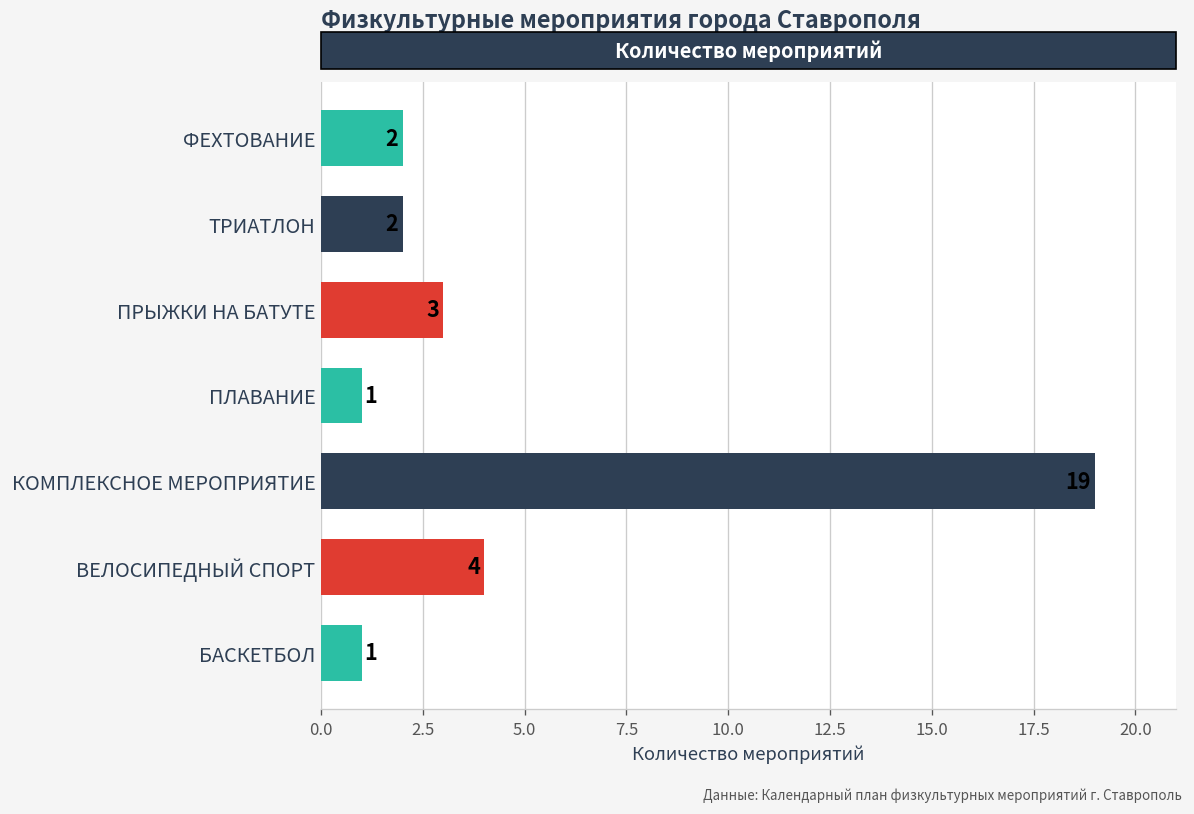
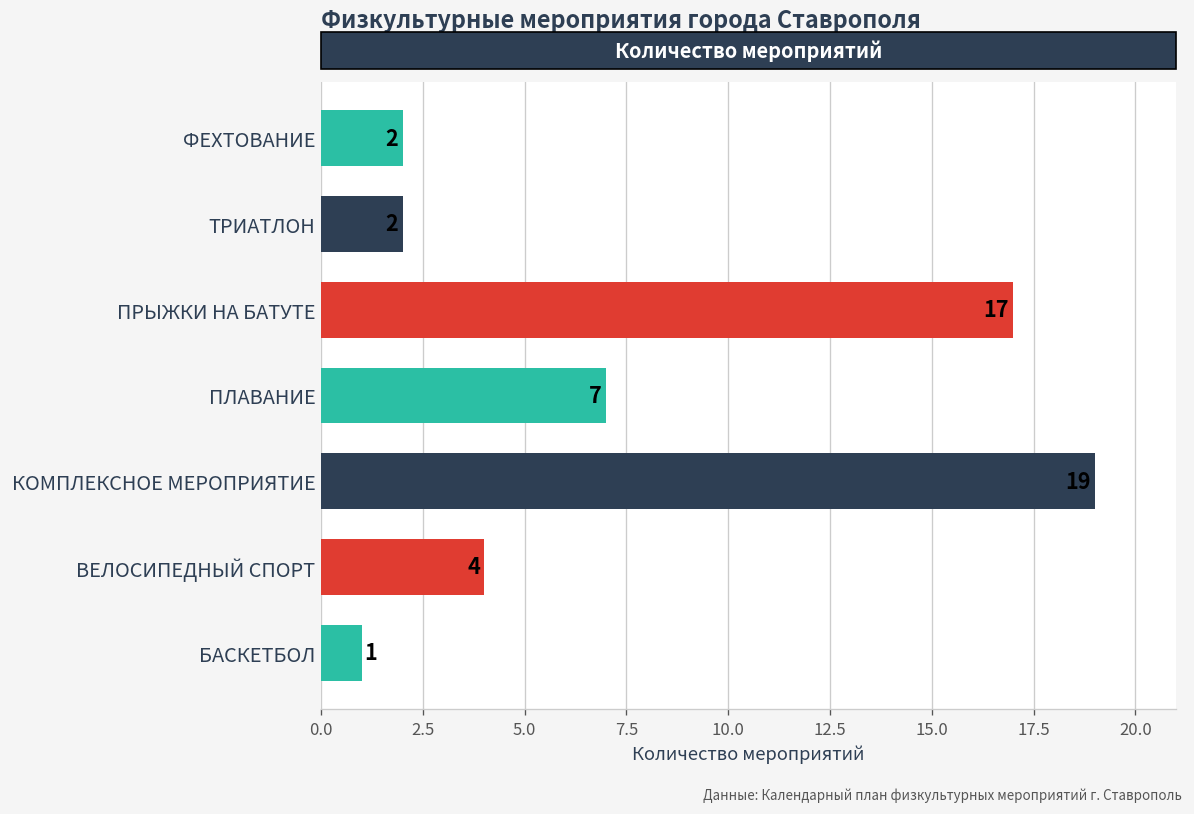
ПРЫЖКИ НА БАТУТЕ: 3 -> 17
ПЛАВАНИЕ: 1 -> 7
